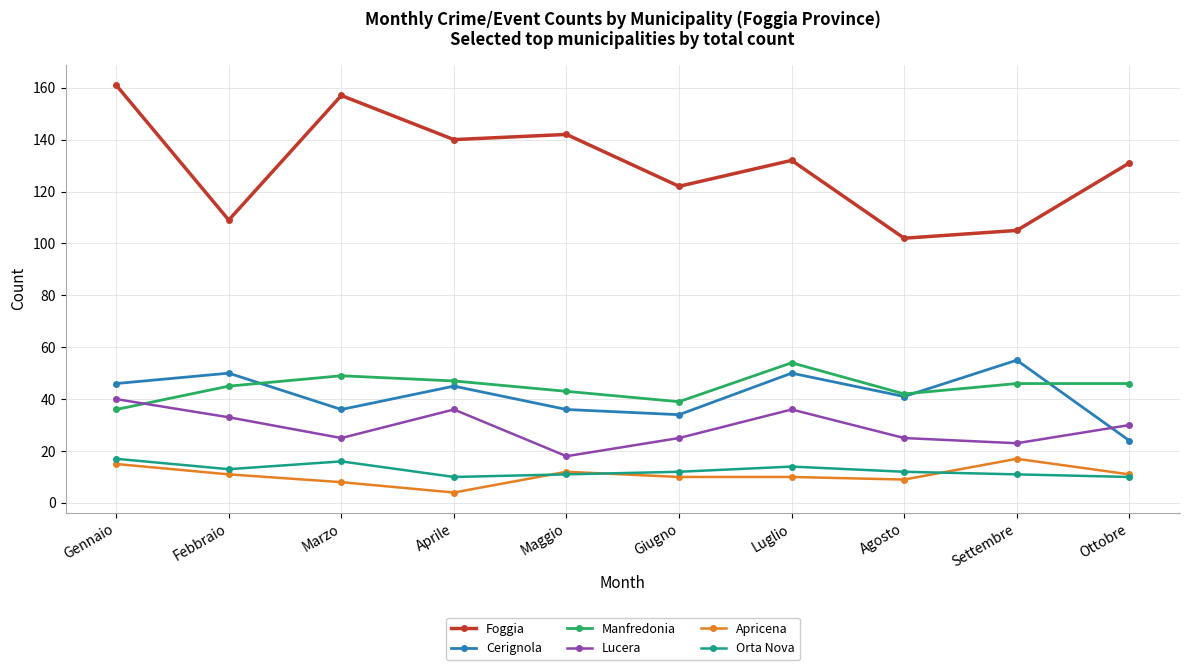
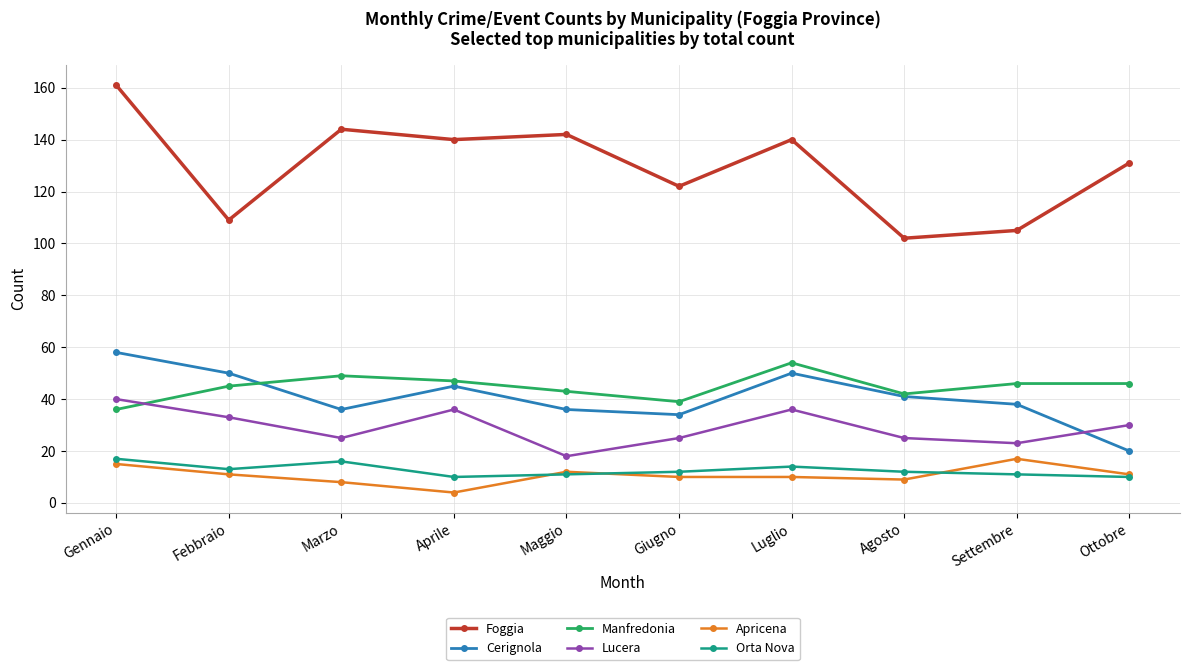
Cerignola, Gennaio: 46 -> 58
Foggia, Marzo: 157 -> 144
Foggia, Luglio: 132 -> 140
Cerignola, Settembre: 55 -> 38
Cerignola, Ottobre: 24 -> 20
